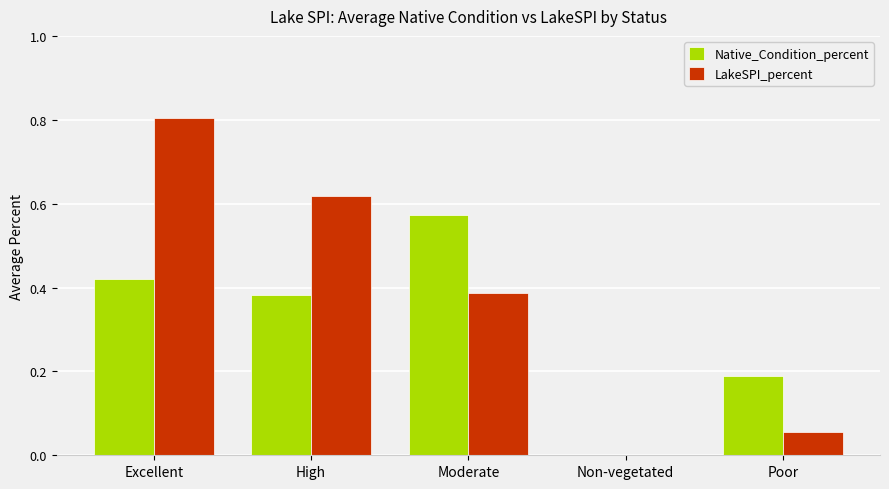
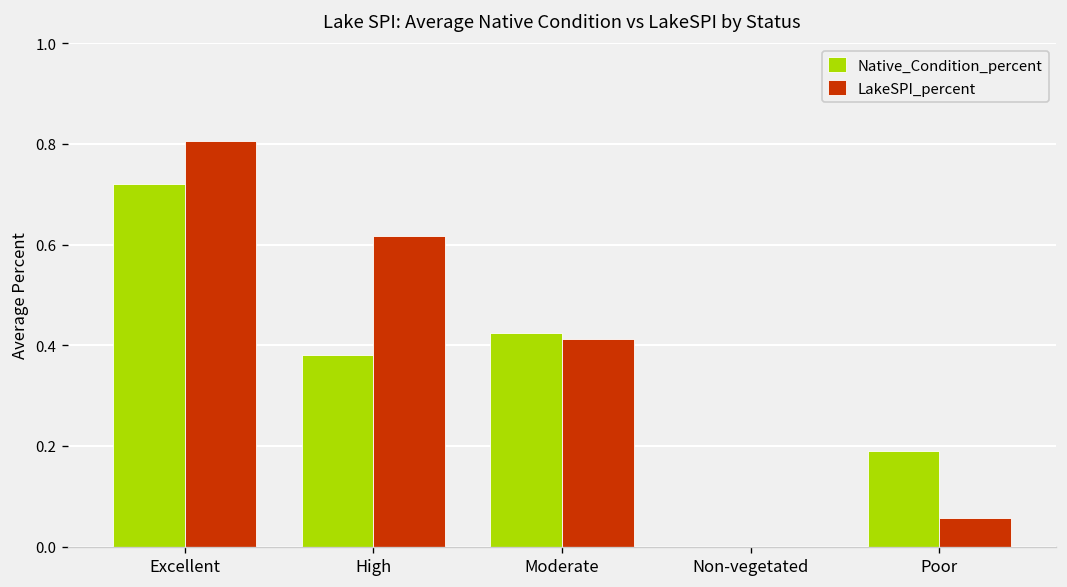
Native_Condition_percent, Excellent: 0.42 -> 0.72
Native_Condition_percent, Moderate: 0.57 -> 0.43
LakeSPI_percent, Moderate: 0.39 -> 0.41
